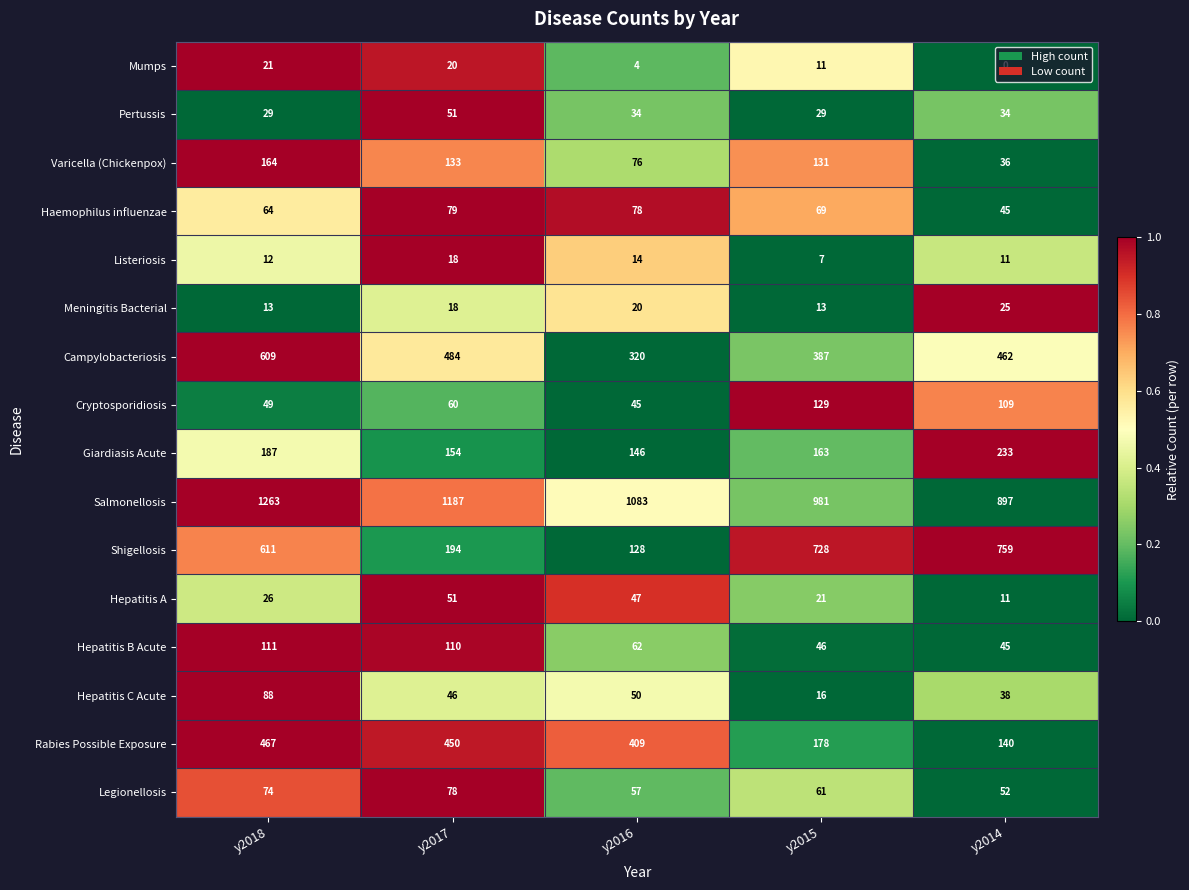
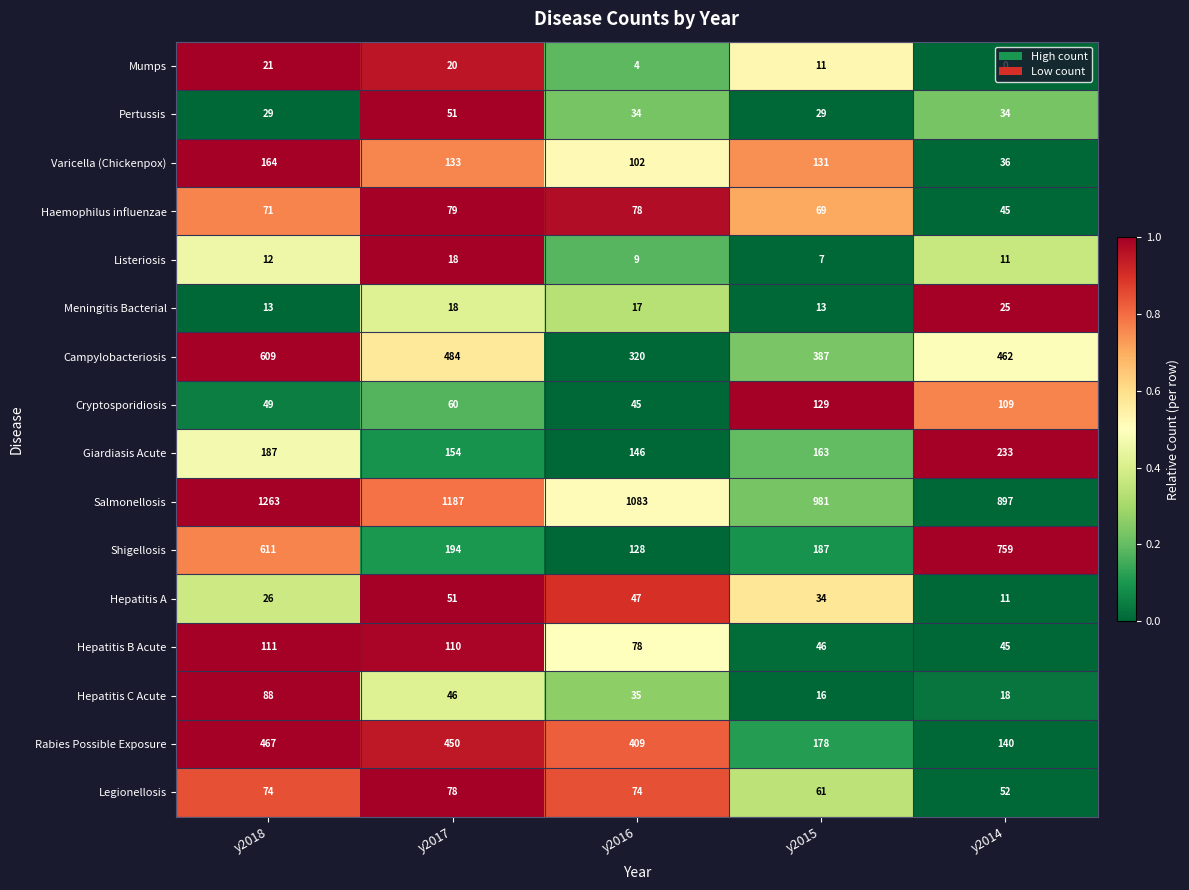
Varicella (Chickenpox), y2016: 76 -> 102
Haemophilus influenzae, y2018: 64 -> 71
Listeriosis, y2016: 14 -> 9
Meningitis Bacterial, y2016: 20 -> 17
Shigellosis, y2015: 728 -> 187
Hepatitis A, y2015: 21 -> 34
Hepatitis B Acute, y2016: 62 -> 78
Hepatitis C Acute, y2016: 50 -> 35
Hepatitis C Acute, y2014: 38 -> 18
Legionellosis, y2016: 57 -> 74
